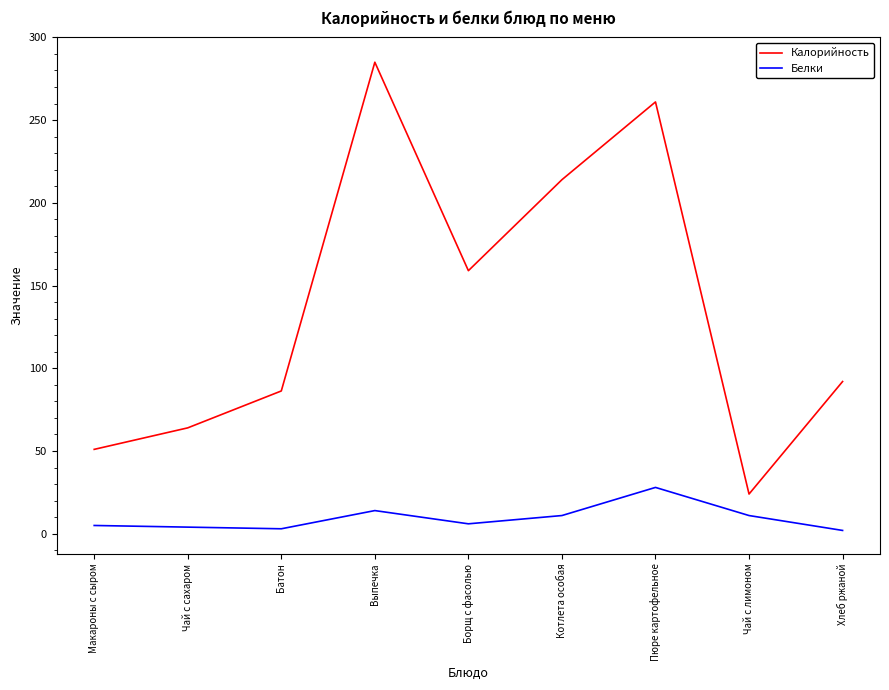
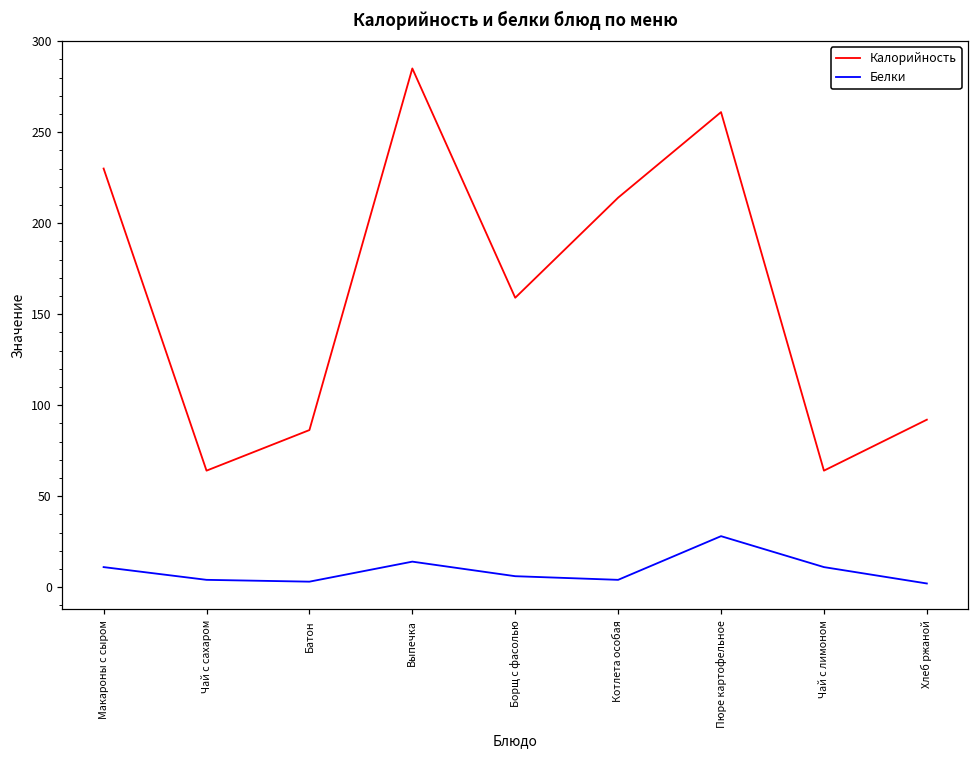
Калорийность, Макароны с сыром: 51 -> 230
Белки, Макароны с сыром: 5 -> 11
Белки, Котлета особая: 11 -> 4
Калорийность, Чай с лимоном: 24 -> 64
